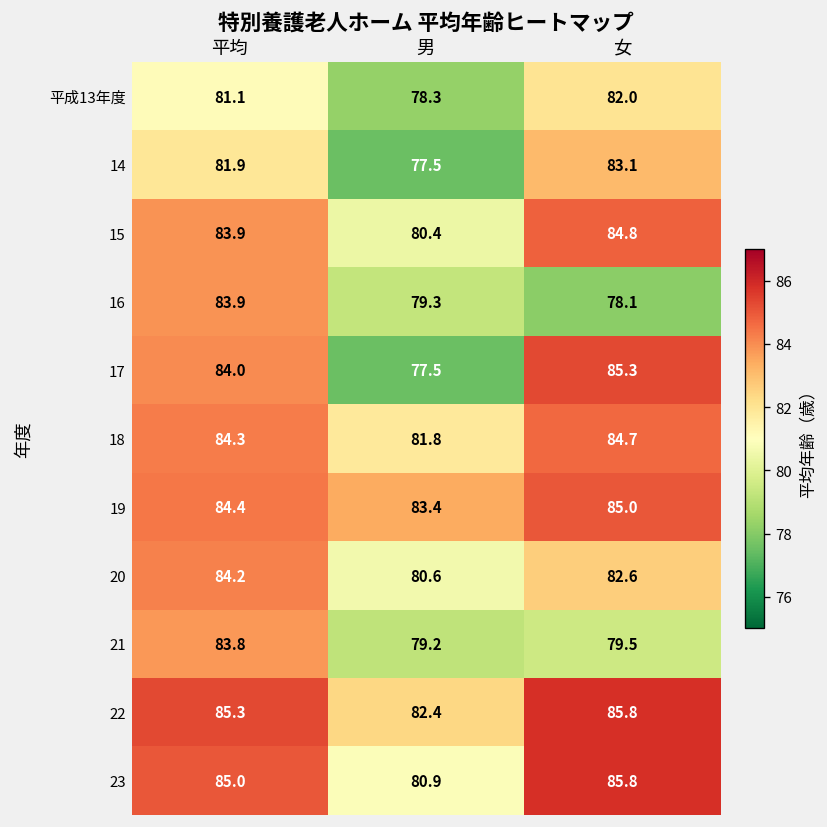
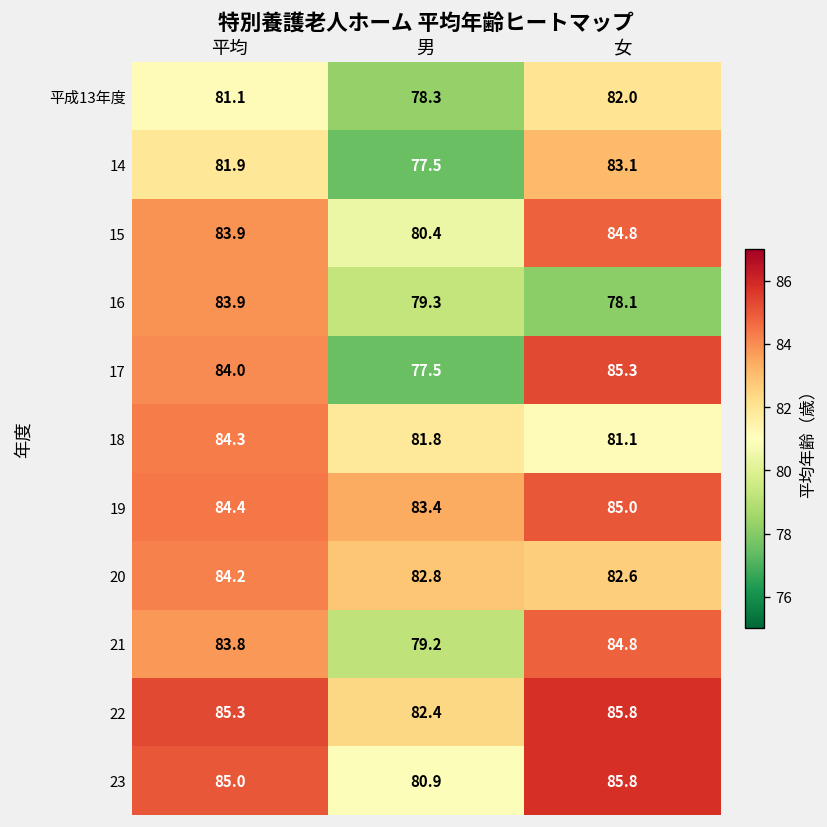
18, 女: 84.7 -> 81.1
20, 男: 80.6 -> 82.8
21, 女: 79.5 -> 84.8
